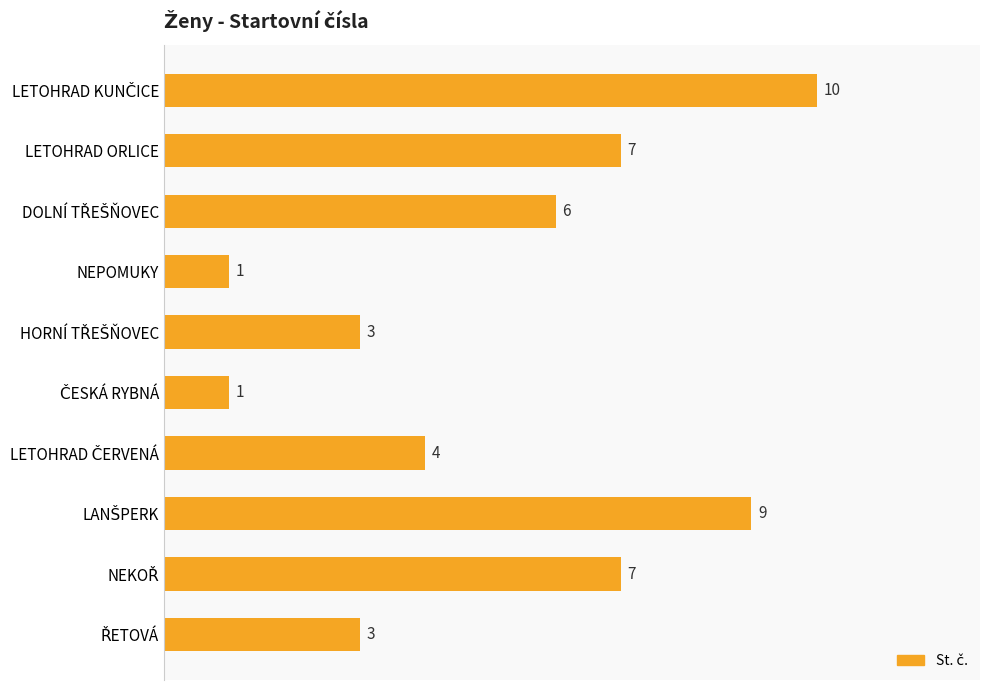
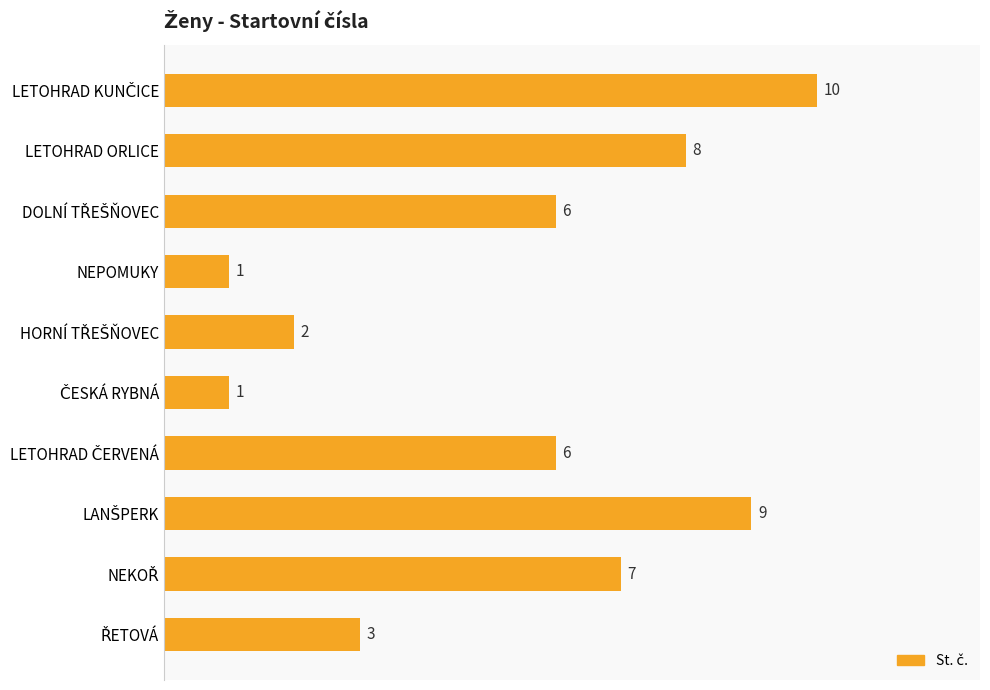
LETOHRAD ORLICE: 7 -> 8
HORNÍ TŘEŠŇOVEC: 3 -> 2
LETOHRAD ČERVENÁ: 4 -> 6
